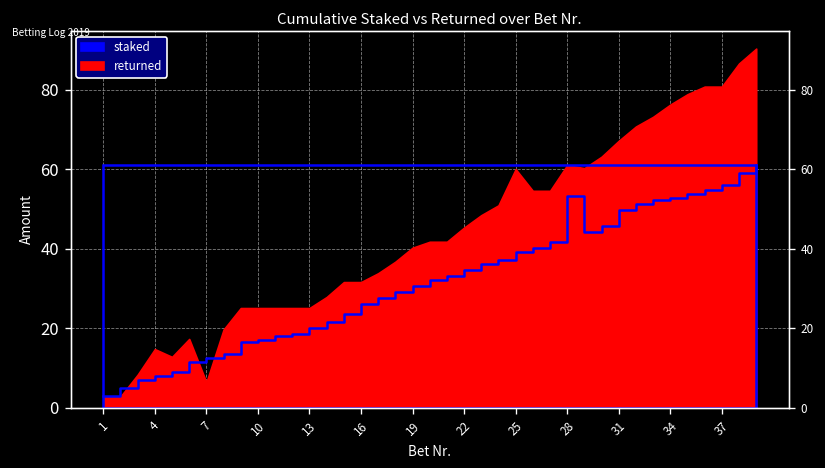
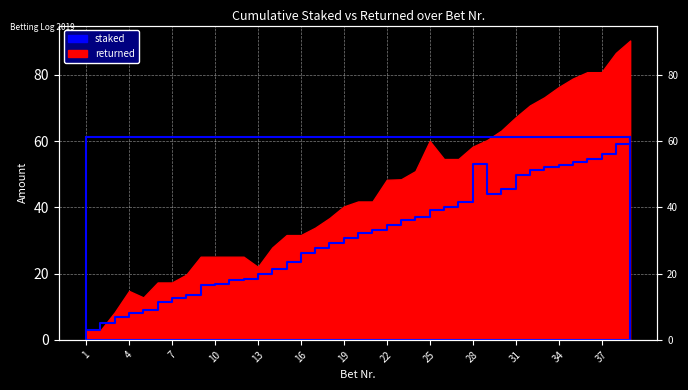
returned, 7: 6 -> 17
returned, 13: 25 -> 22
returned, 22: 45 -> 48
returned, 28: 61 -> 58
